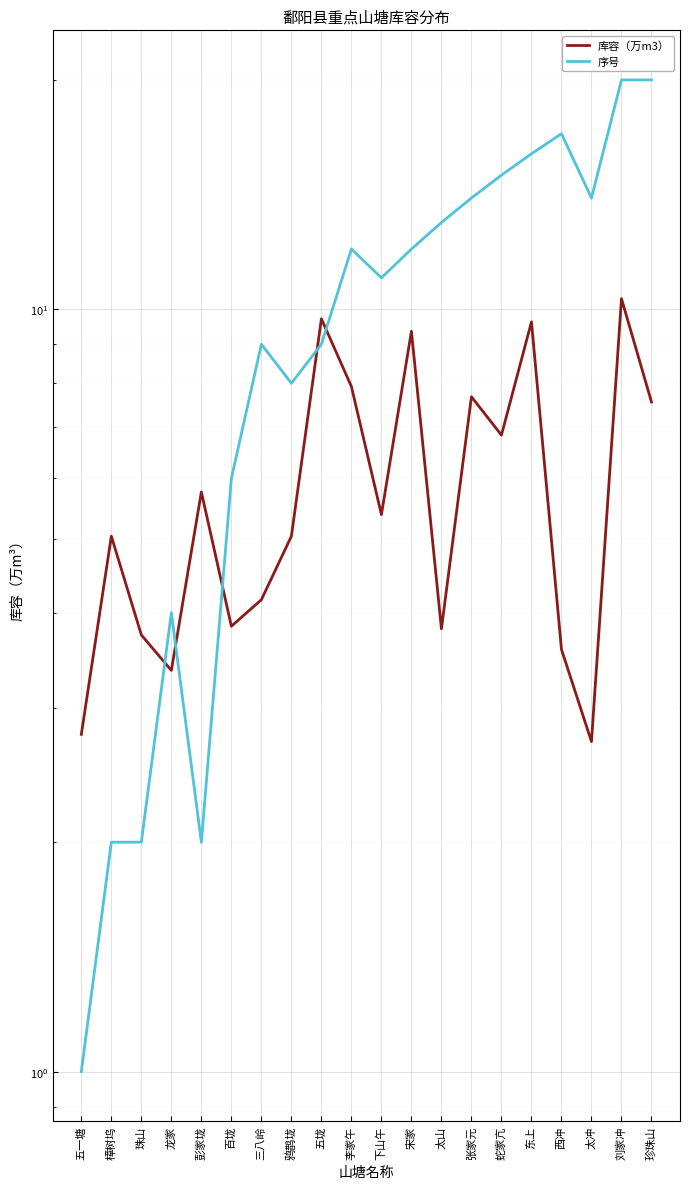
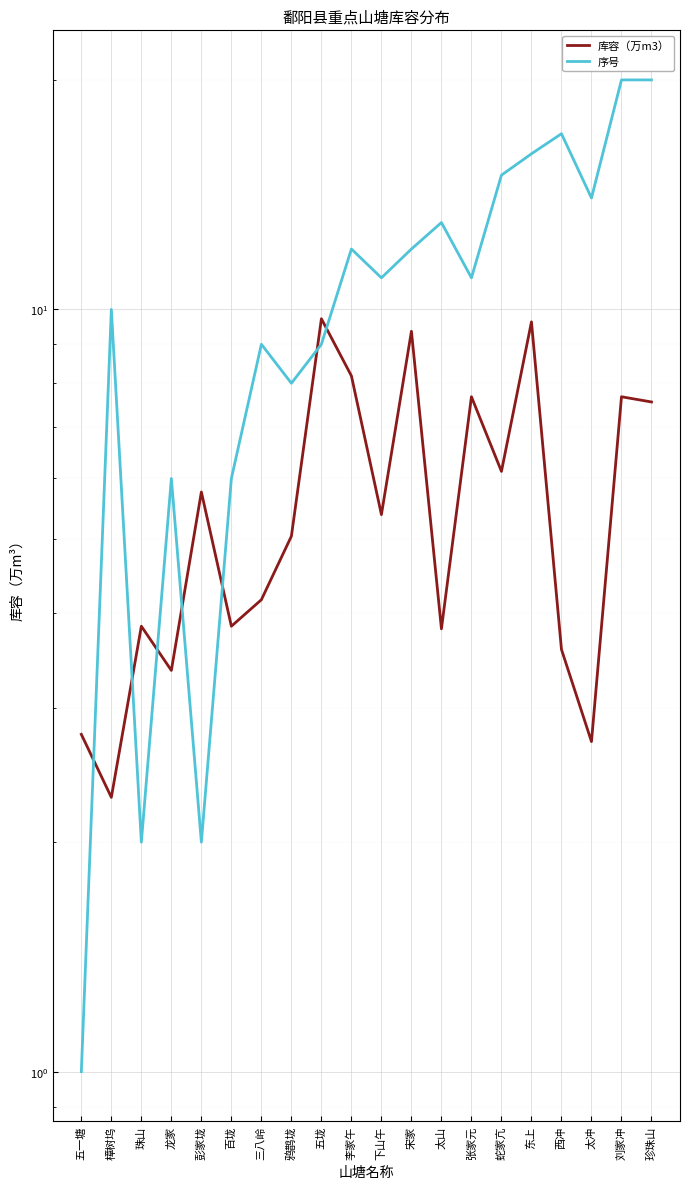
库容（万m3）, 樟树坞: 5.0 -> 2.29
序号, 樟树坞: 2 -> 10
库容（万m3）, 珠山: 3.7 -> 3.8
序号, 龙家: 4 -> 6
库容（万m3）, 李家午: 7.9 -> 8.2
序号, 张家元: 14 -> 11
库容（万m3）, 蛇家亢: 6.8 -> 6.1
库容（万m3）, 刘家冲: 10.3 -> 7.7
